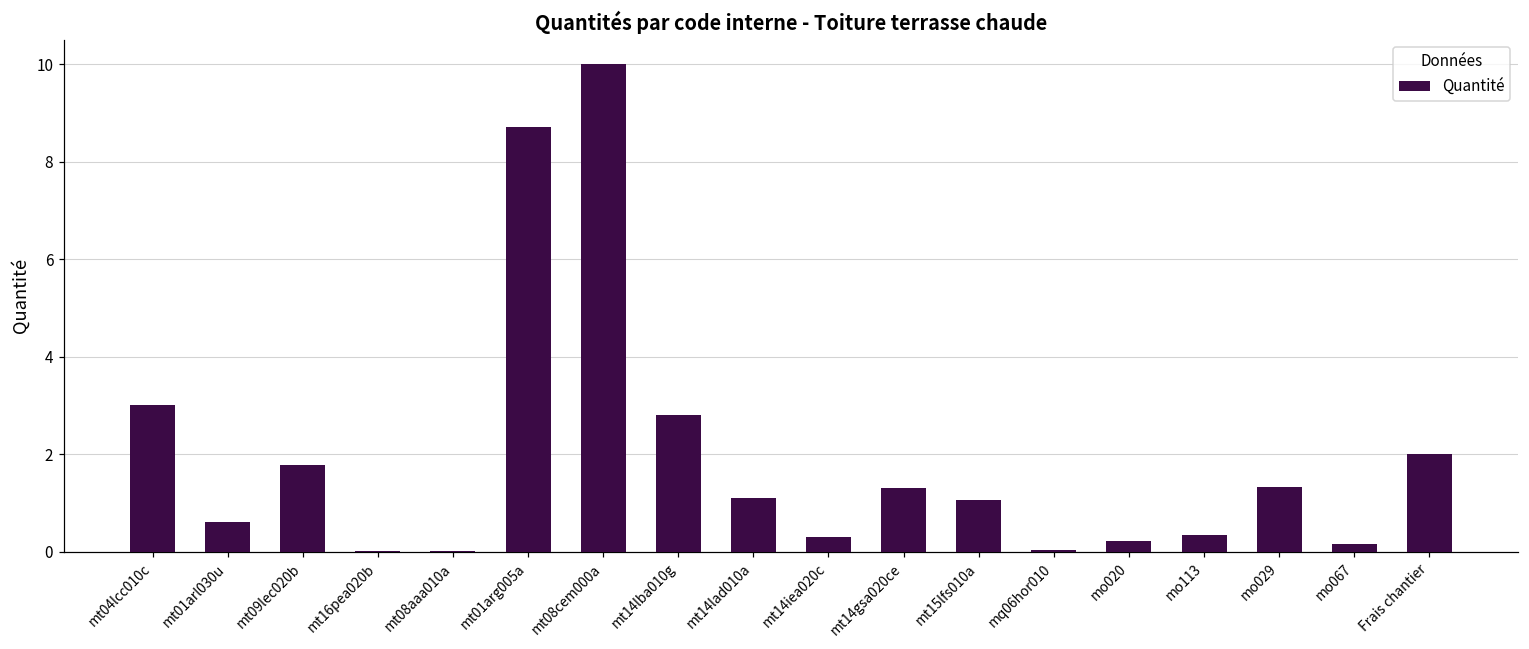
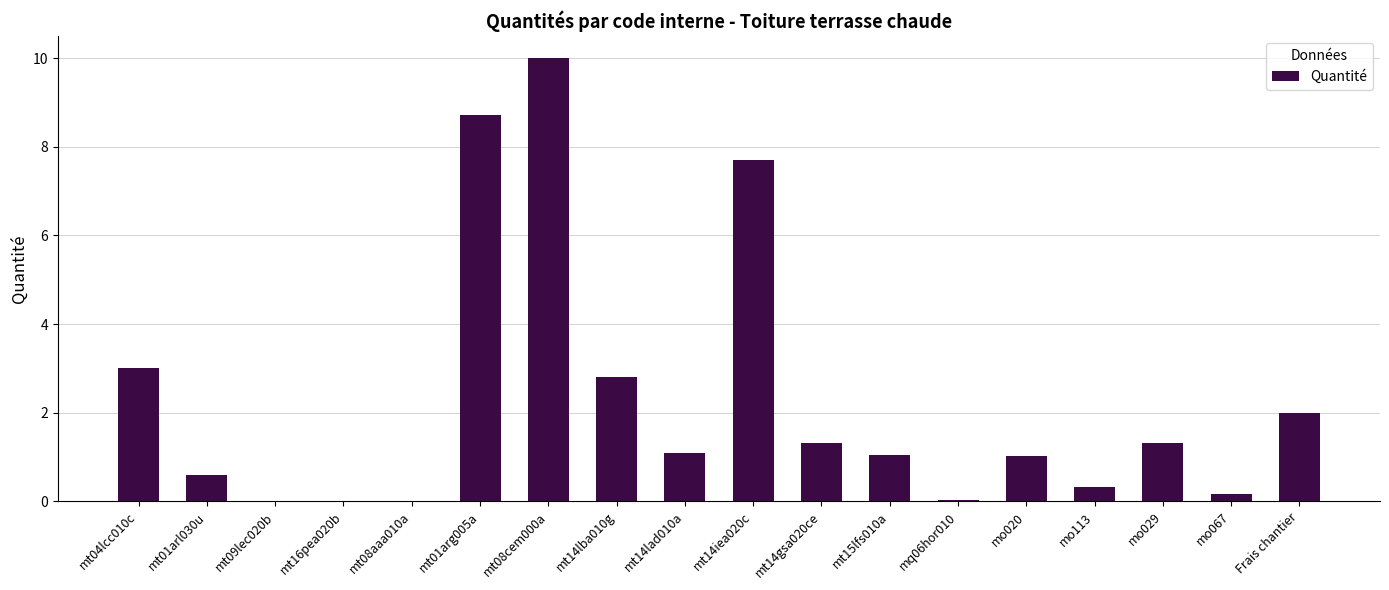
mt09lec020b: 1.8 -> 0.0
mt14iea020c: 0.3 -> 7.7
mo020: 0.2 -> 1.0
